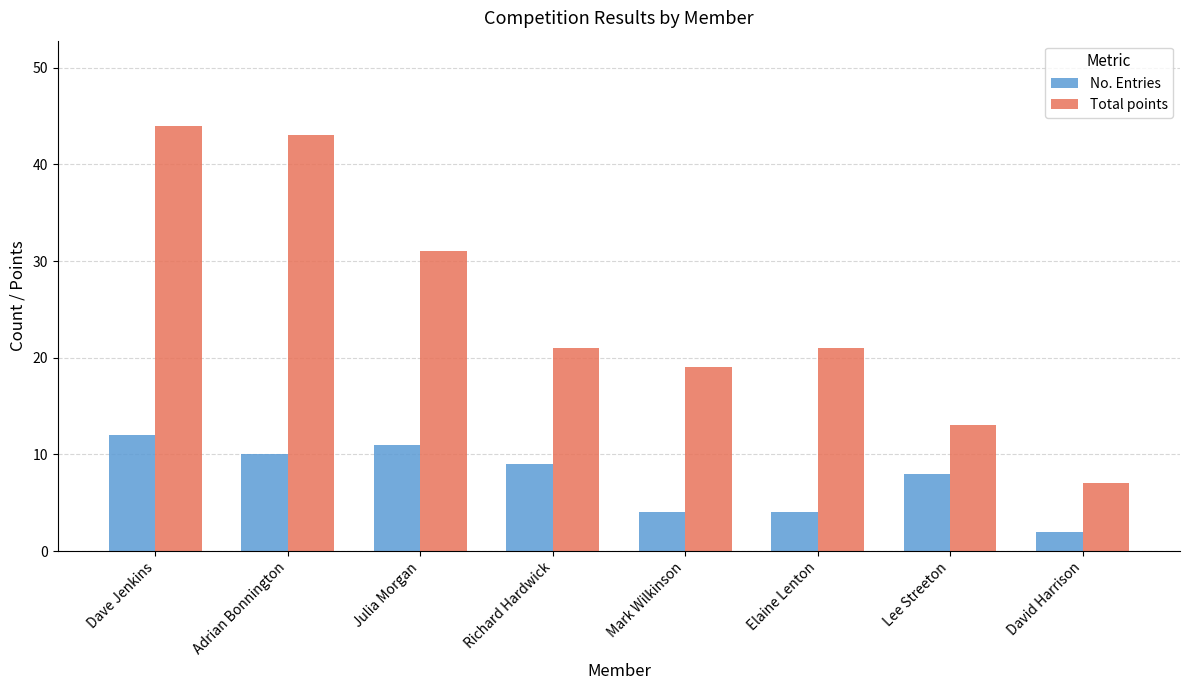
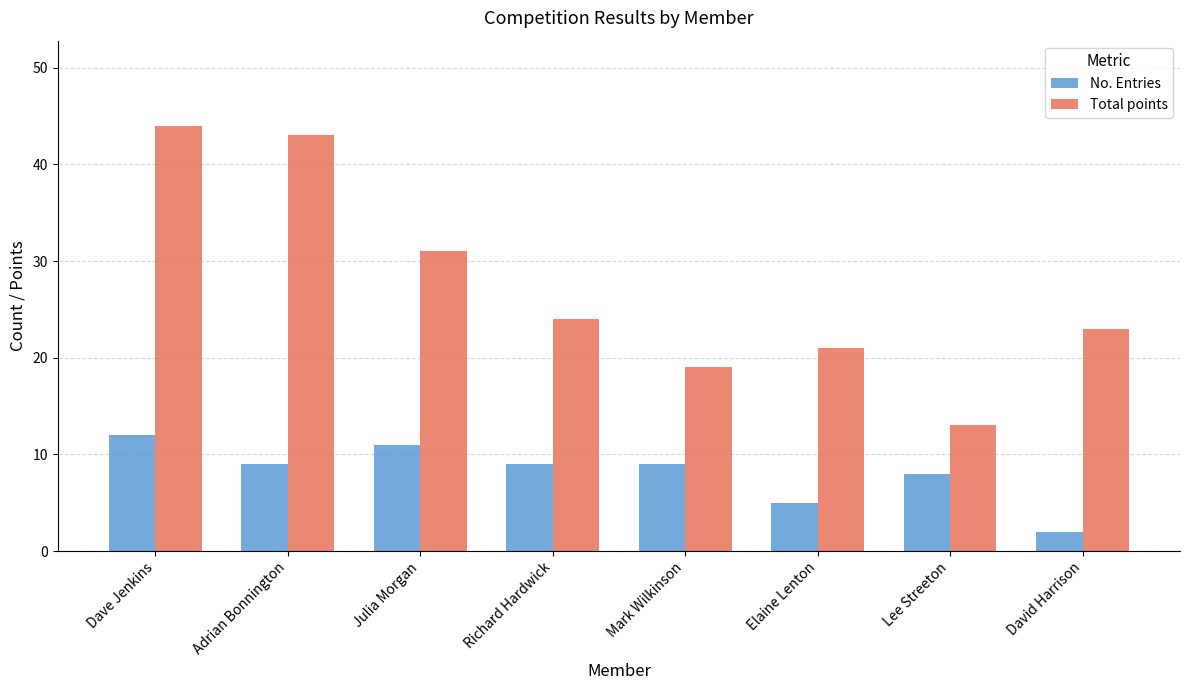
No. Entries, Adrian Bonnington: 10 -> 9
Total points, Richard Hardwick: 21 -> 24
No. Entries, Mark Wilkinson: 4 -> 9
No. Entries, Elaine Lenton: 4 -> 5
Total points, David Harrison: 7 -> 23
